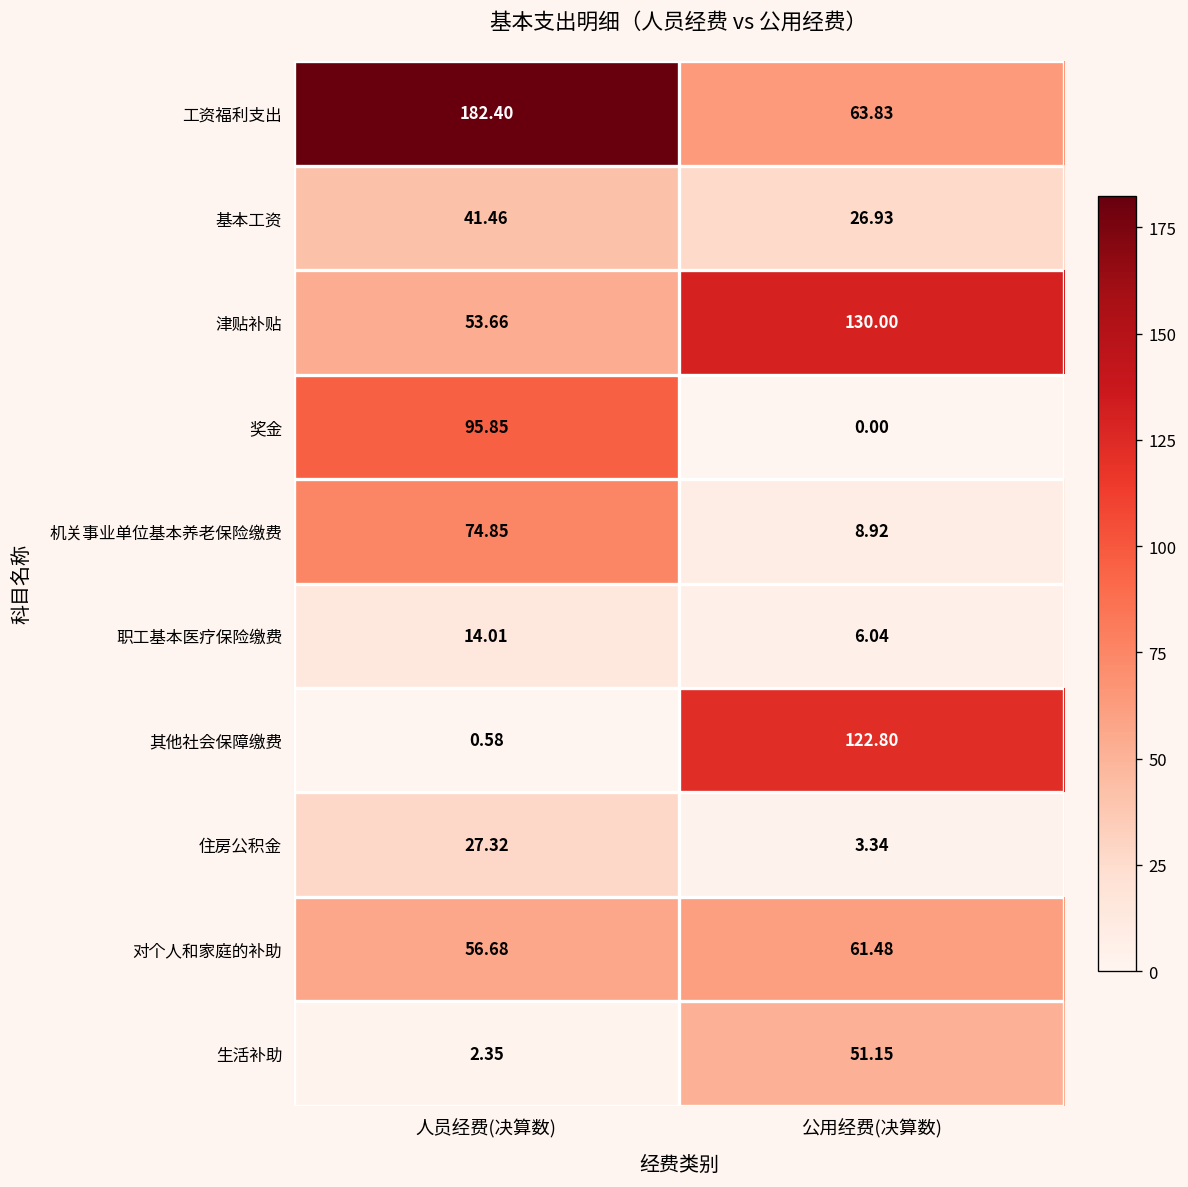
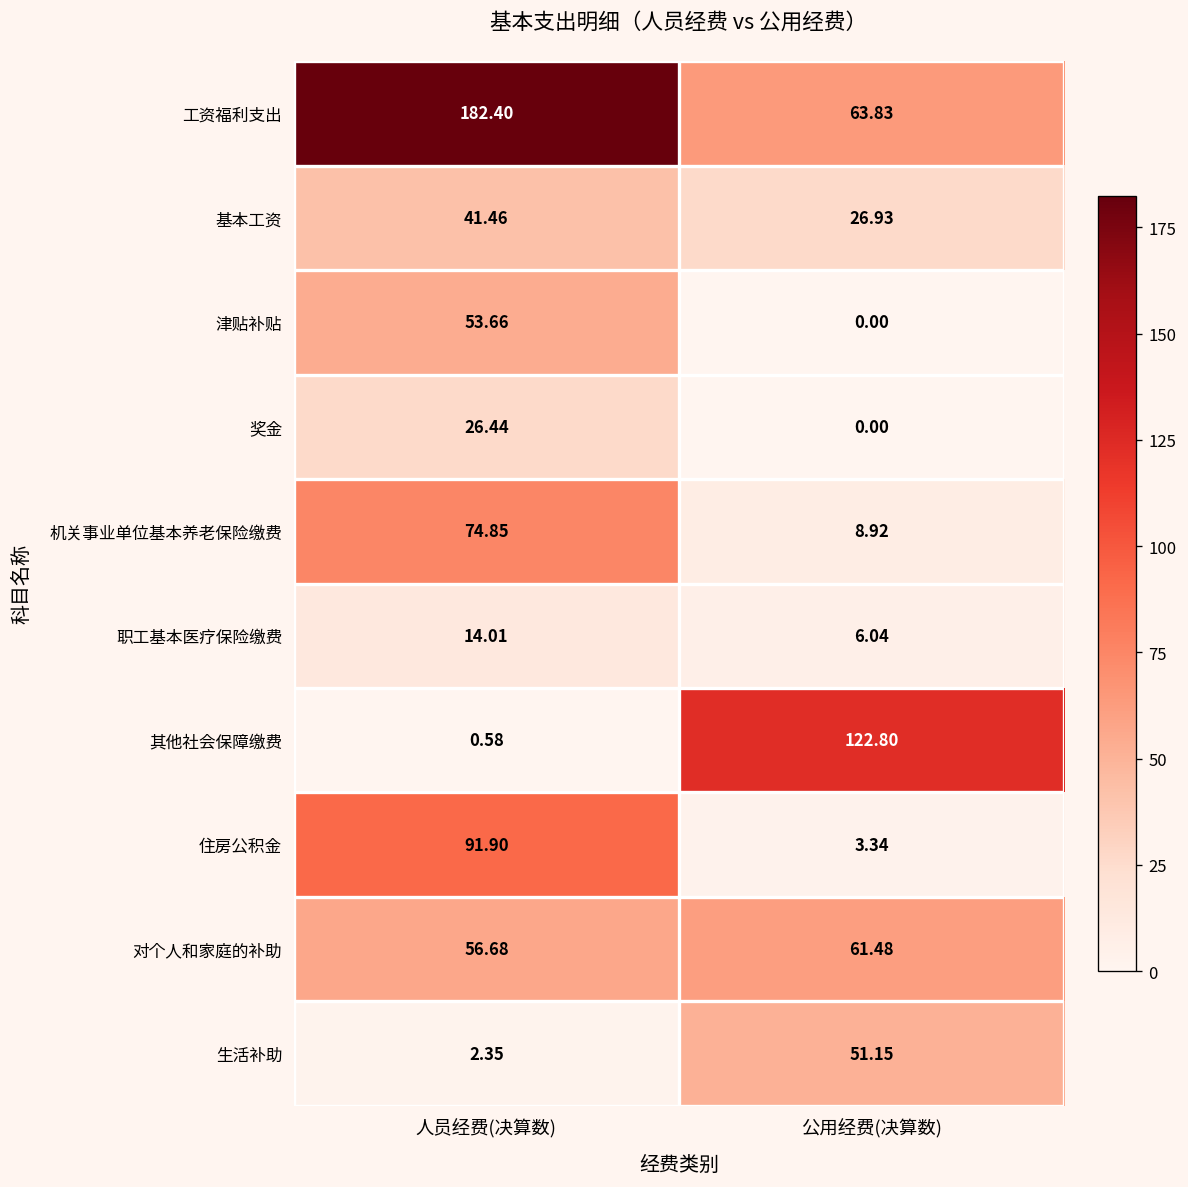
津贴补贴, 公用经费(决算数): 130.00 -> 0.00
奖金, 人员经费(决算数): 95.85 -> 26.44
住房公积金, 人员经费(决算数): 27.32 -> 91.90
